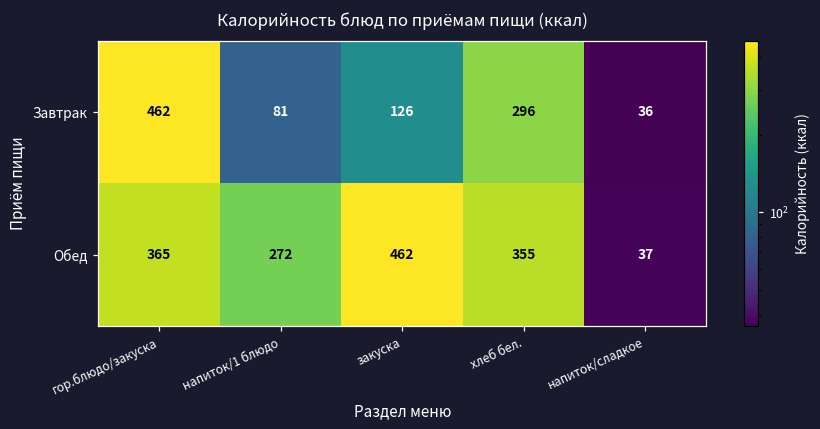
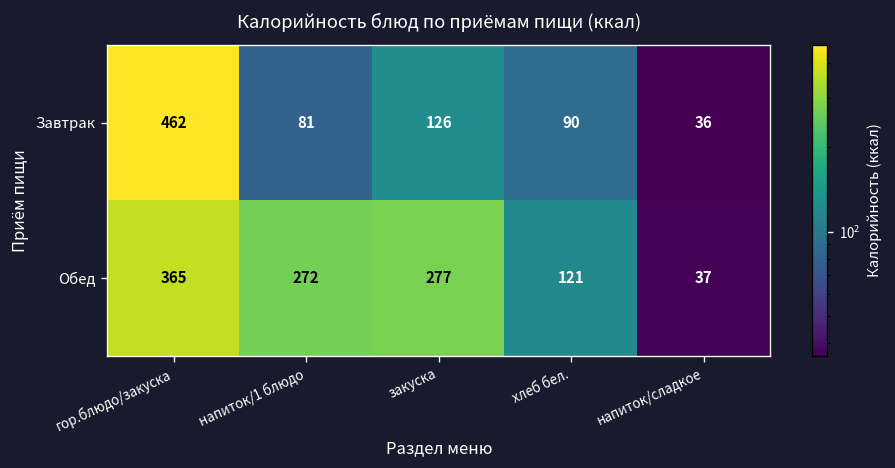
Завтрак, хлеб бел.: 296 -> 90
Обед, закуска: 462 -> 277
Обед, хлеб бел.: 355 -> 121
